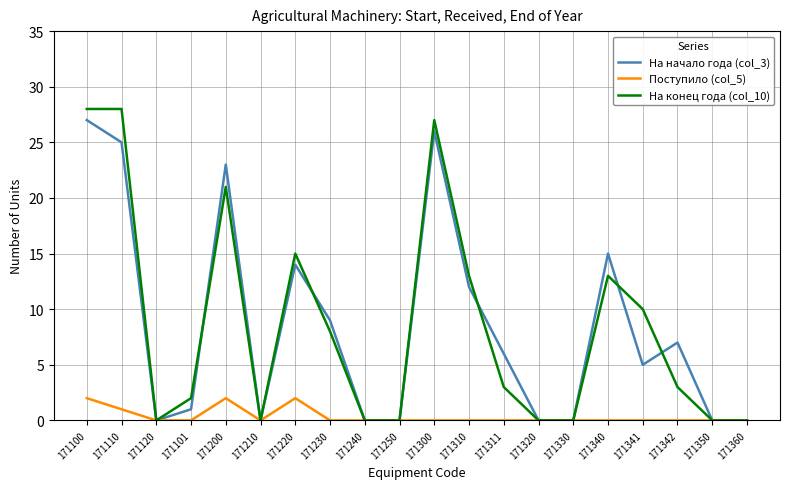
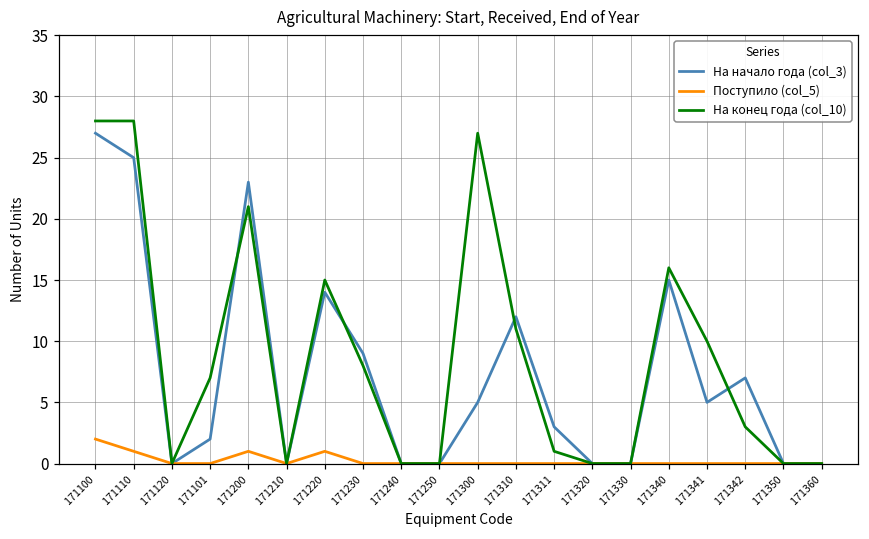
На начало года (col_3), 171101: 1 -> 2
На конец года (col_10), 171101: 2 -> 7
Поступило (col_5), 171200: 2 -> 1
Поступило (col_5), 171220: 2 -> 1
На начало года (col_3), 171300: 26 -> 5
На конец года (col_10), 171310: 13 -> 11
На начало года (col_3), 171311: 6 -> 3
На конец года (col_10), 171311: 3 -> 1
На конец года (col_10), 171340: 13 -> 16
